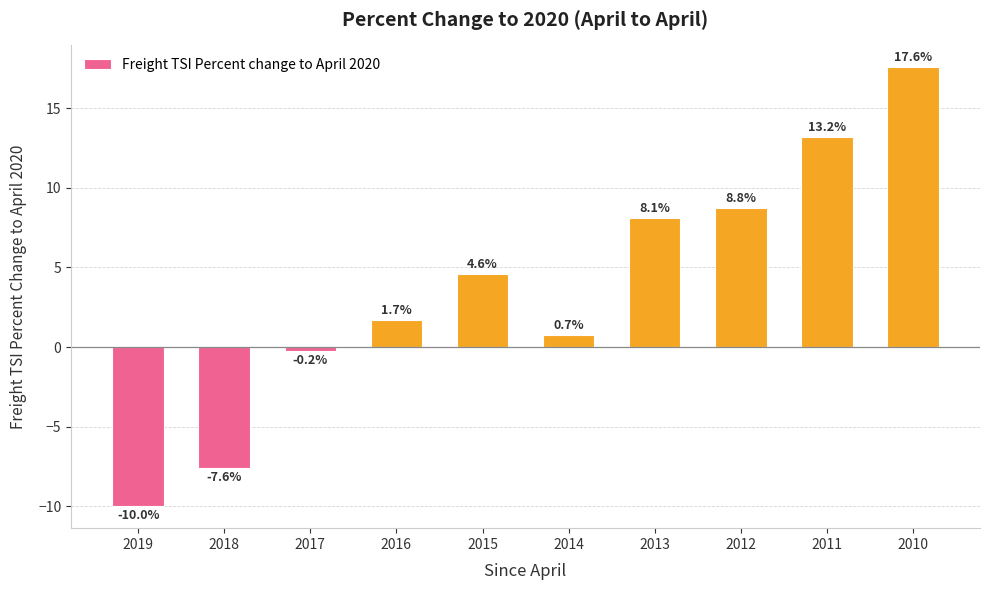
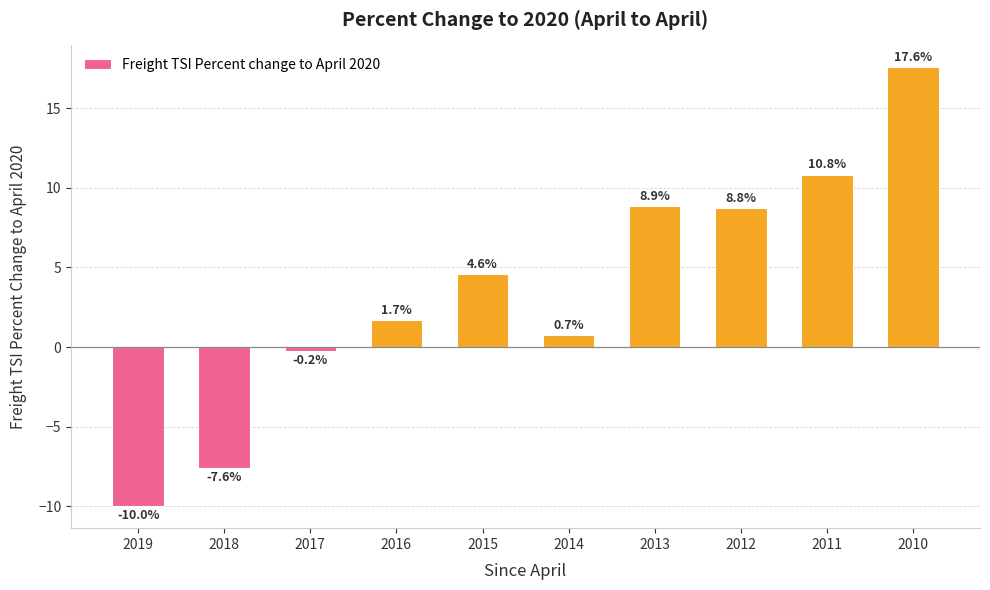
2013: 8.1% -> 8.9%
2011: 13.2% -> 10.8%
